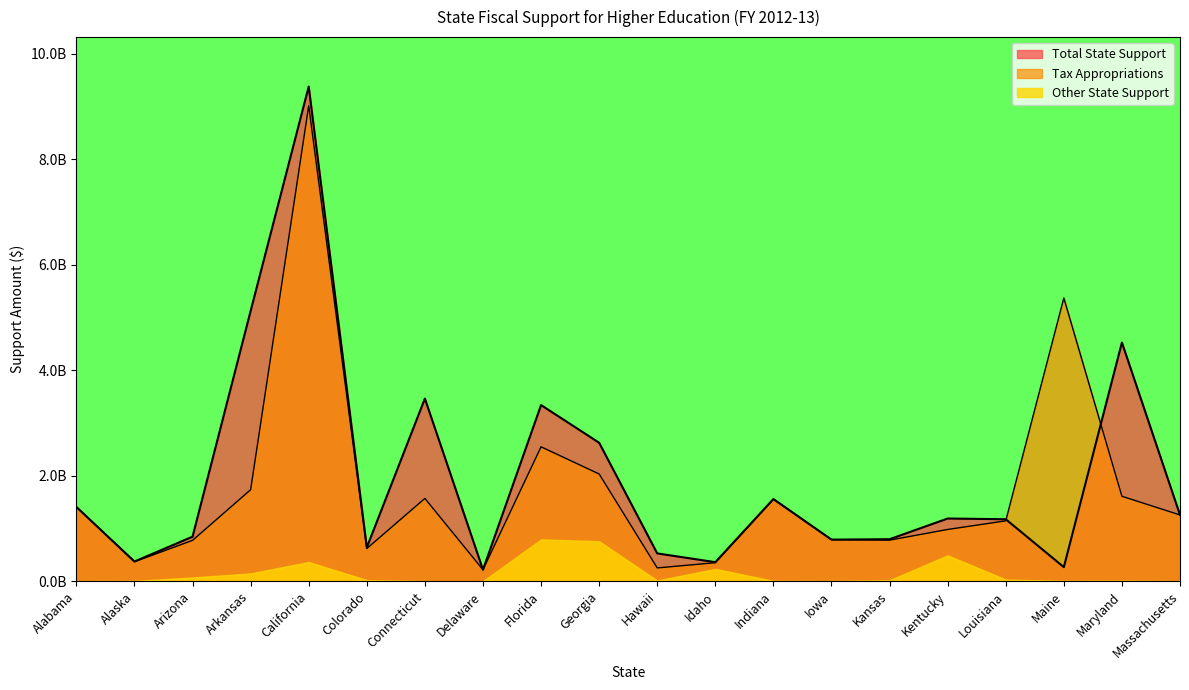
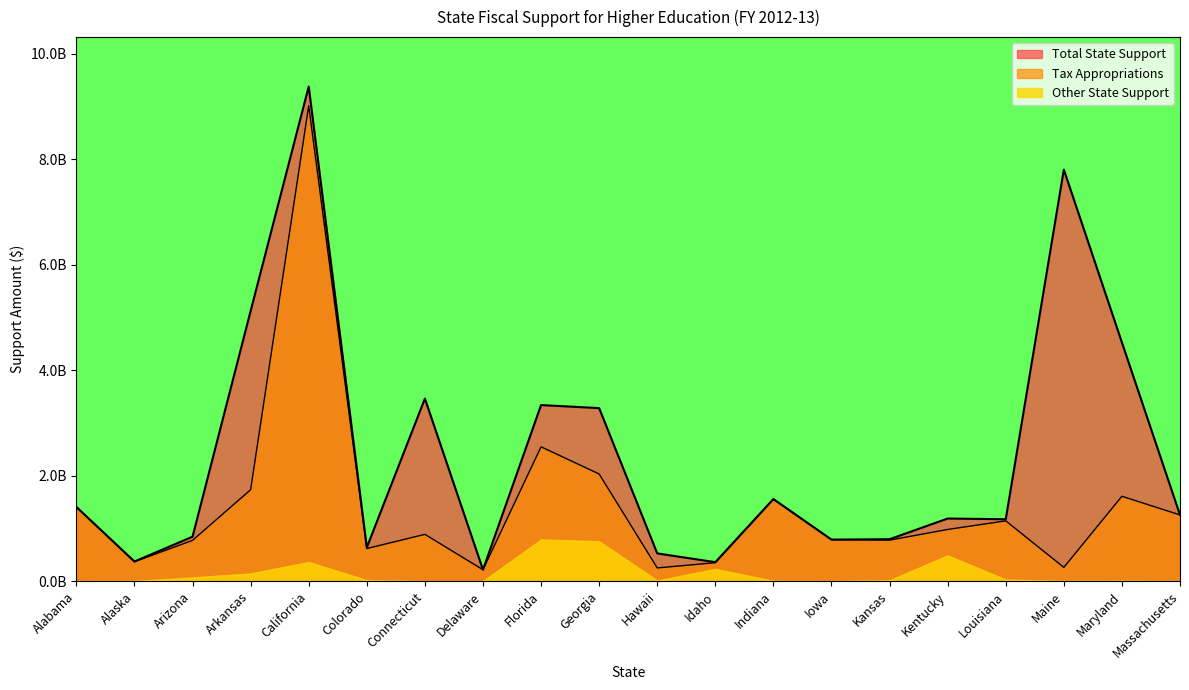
Tax Appropriations, Connecticut: 1600000000 -> 900000000
Total State Support, Georgia: 2600000000 -> 3300000000
Total State Support, Maine: 300000000 -> 7800000000
Tax Appropriations, Maine: 5400000000 -> 300000000
